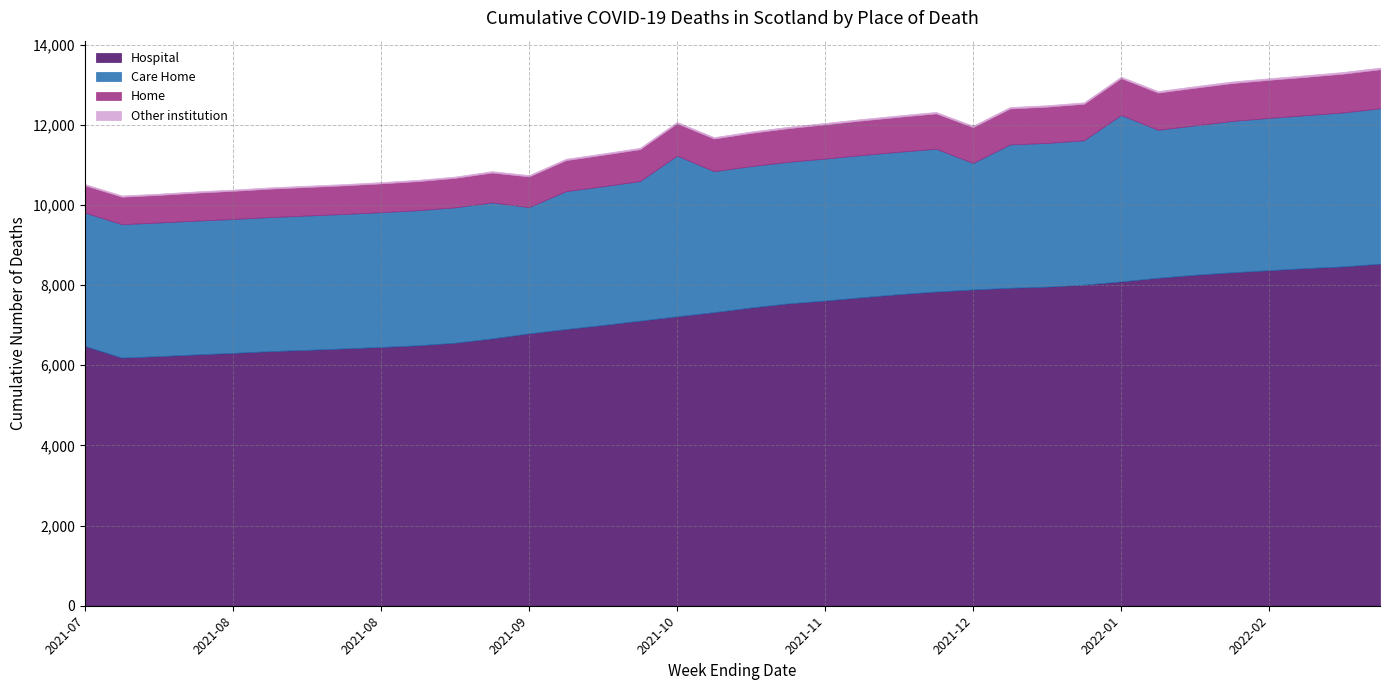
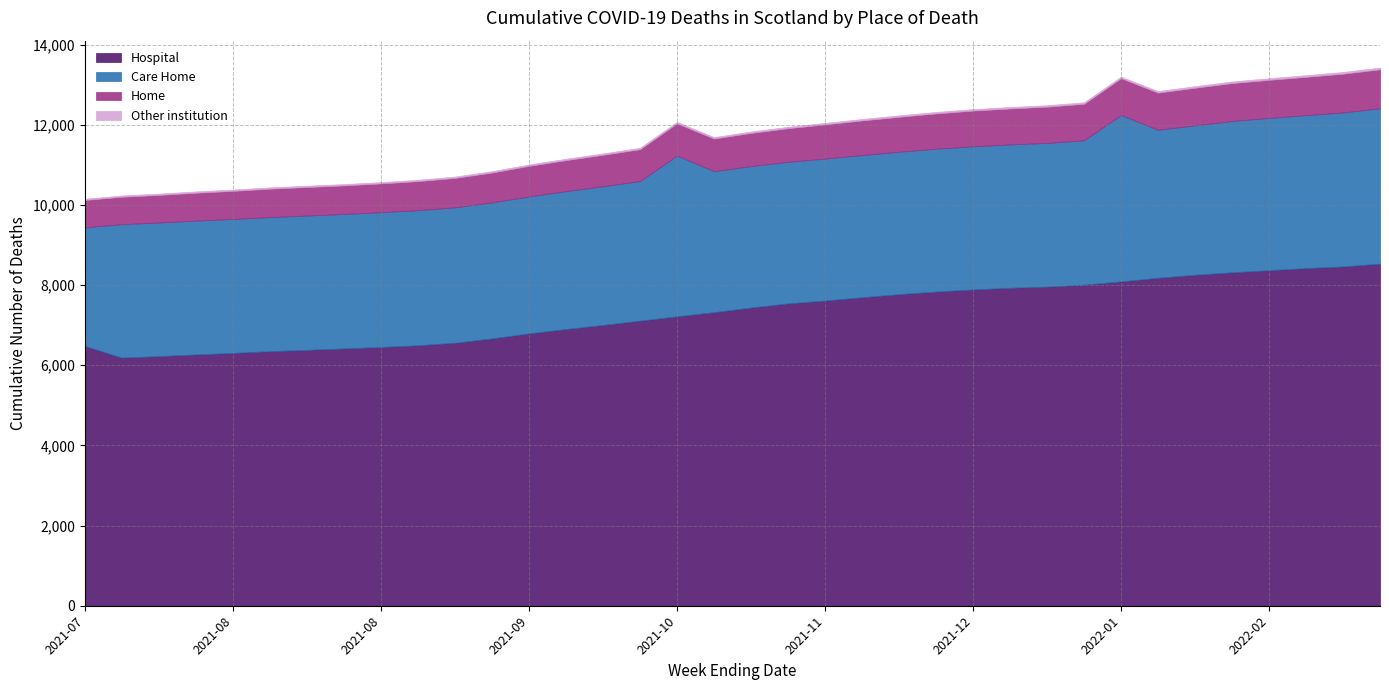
Care Home, 2021-07: 3,300 -> 3,000
Care Home, 2021-09: 3,200 -> 3,400
Care Home, 2021-12: 3,200 -> 3,600
